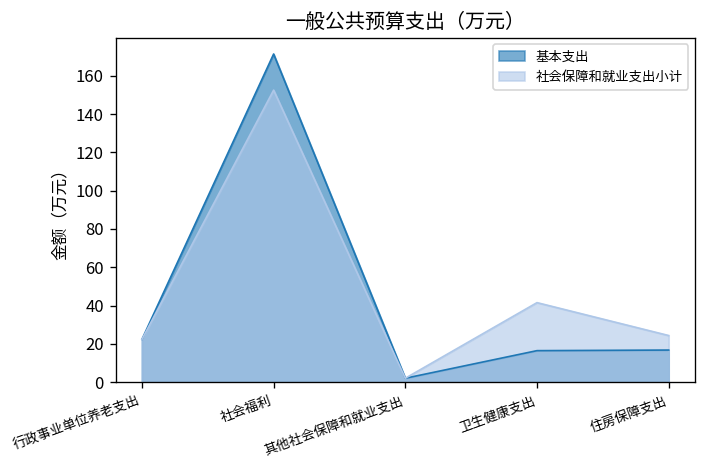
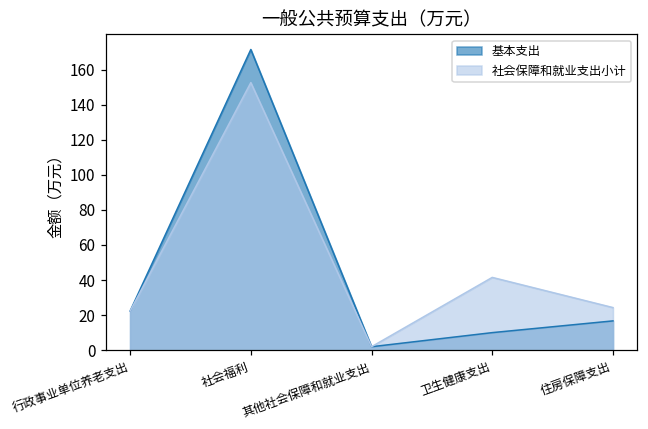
基本支出, 卫生健康支出: 16 -> 10
